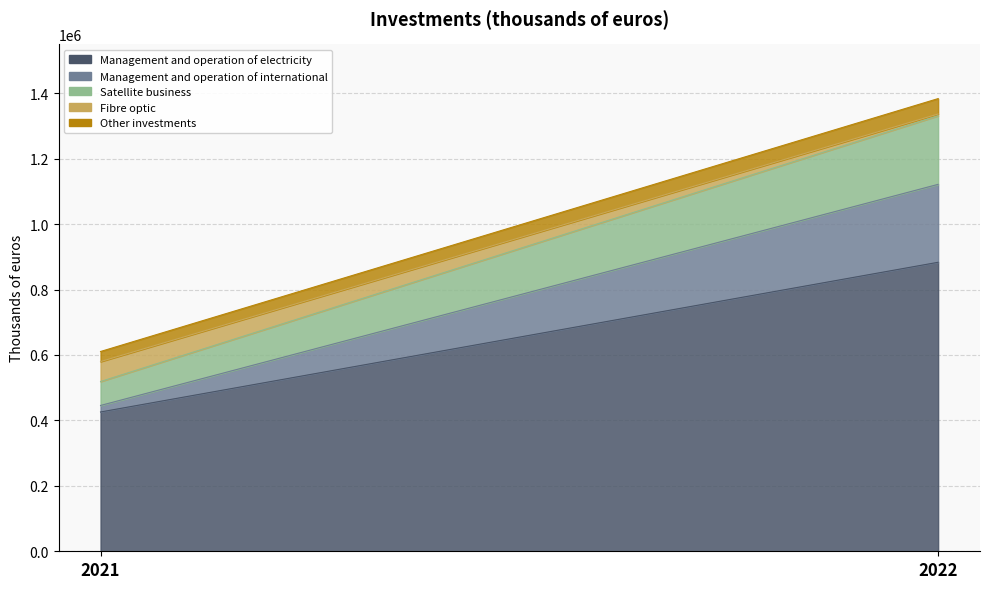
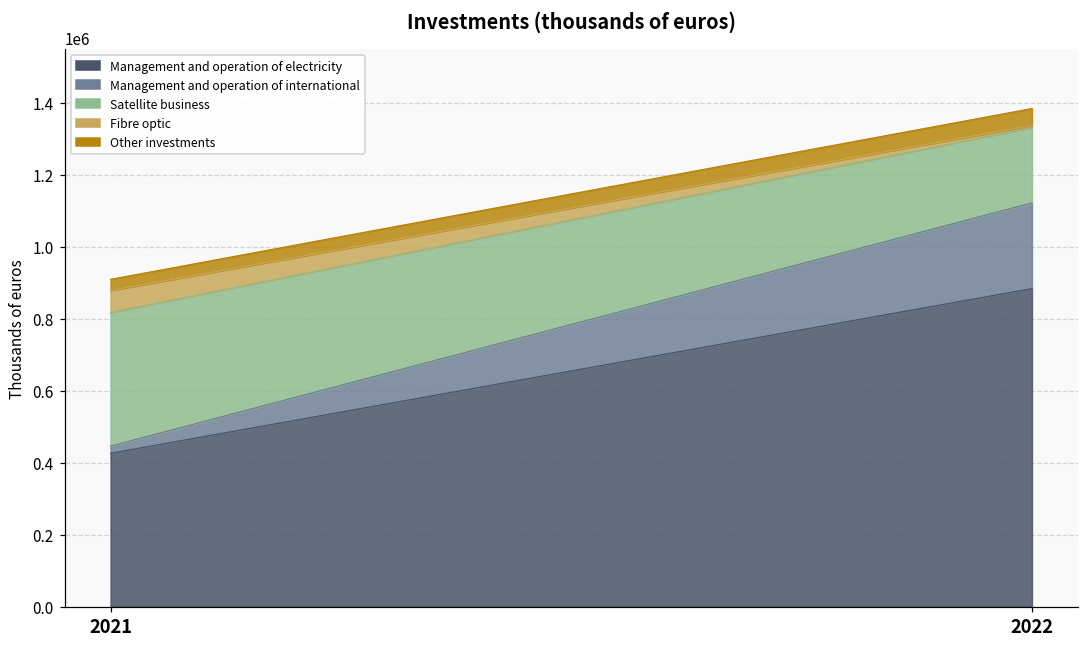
Satellite business, 2021: 70000 -> 370000
